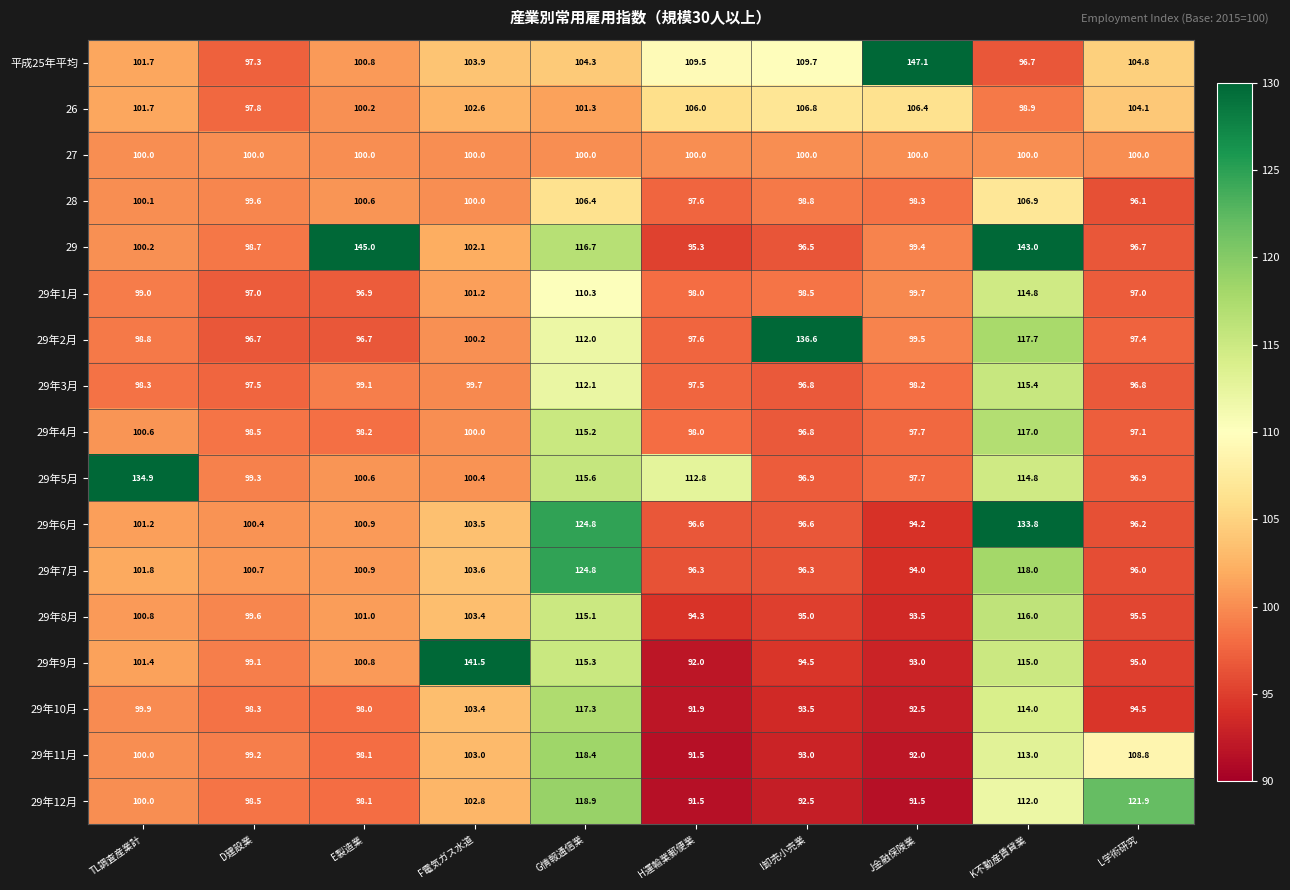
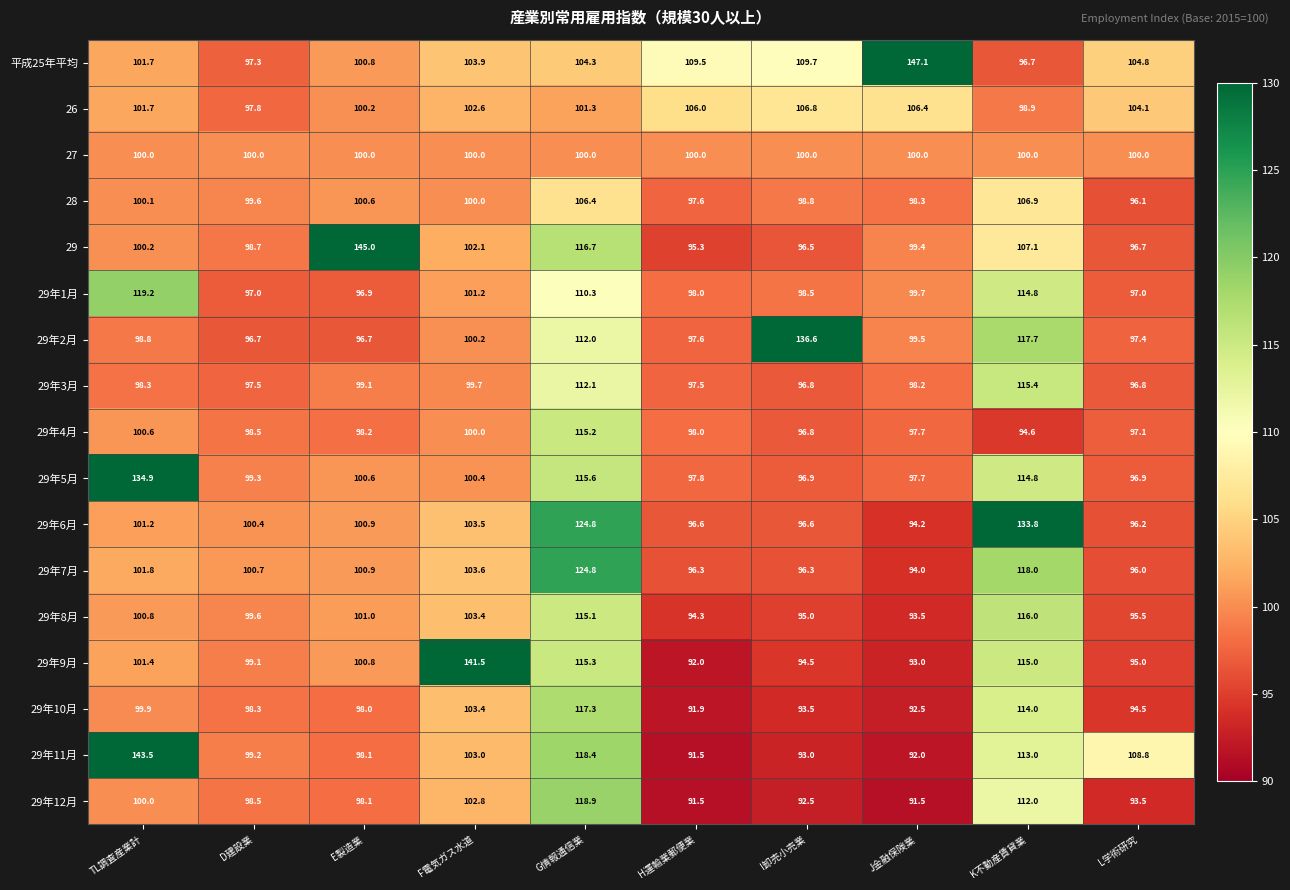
29, K不動産賃貸業: 143.0 -> 107.1
29年1月, TL調査産業計: 99.0 -> 119.2
29年4月, K不動産賃貸業: 117.0 -> 94.6
29年5月, H運輸業郵便業: 112.8 -> 97.8
29年11月, TL調査産業計: 100.0 -> 143.5
29年12月, L学術研究: 121.9 -> 93.5
